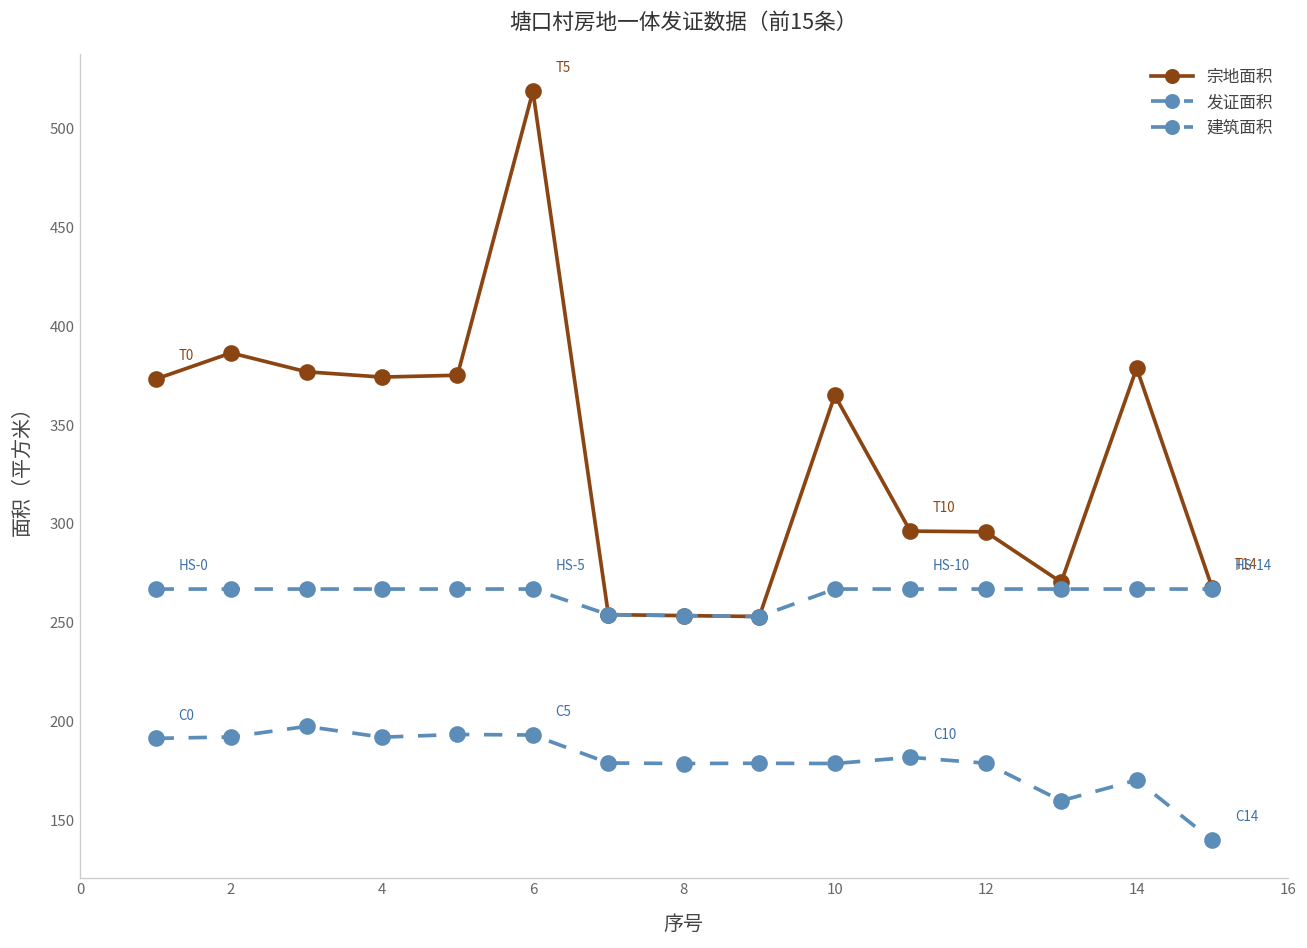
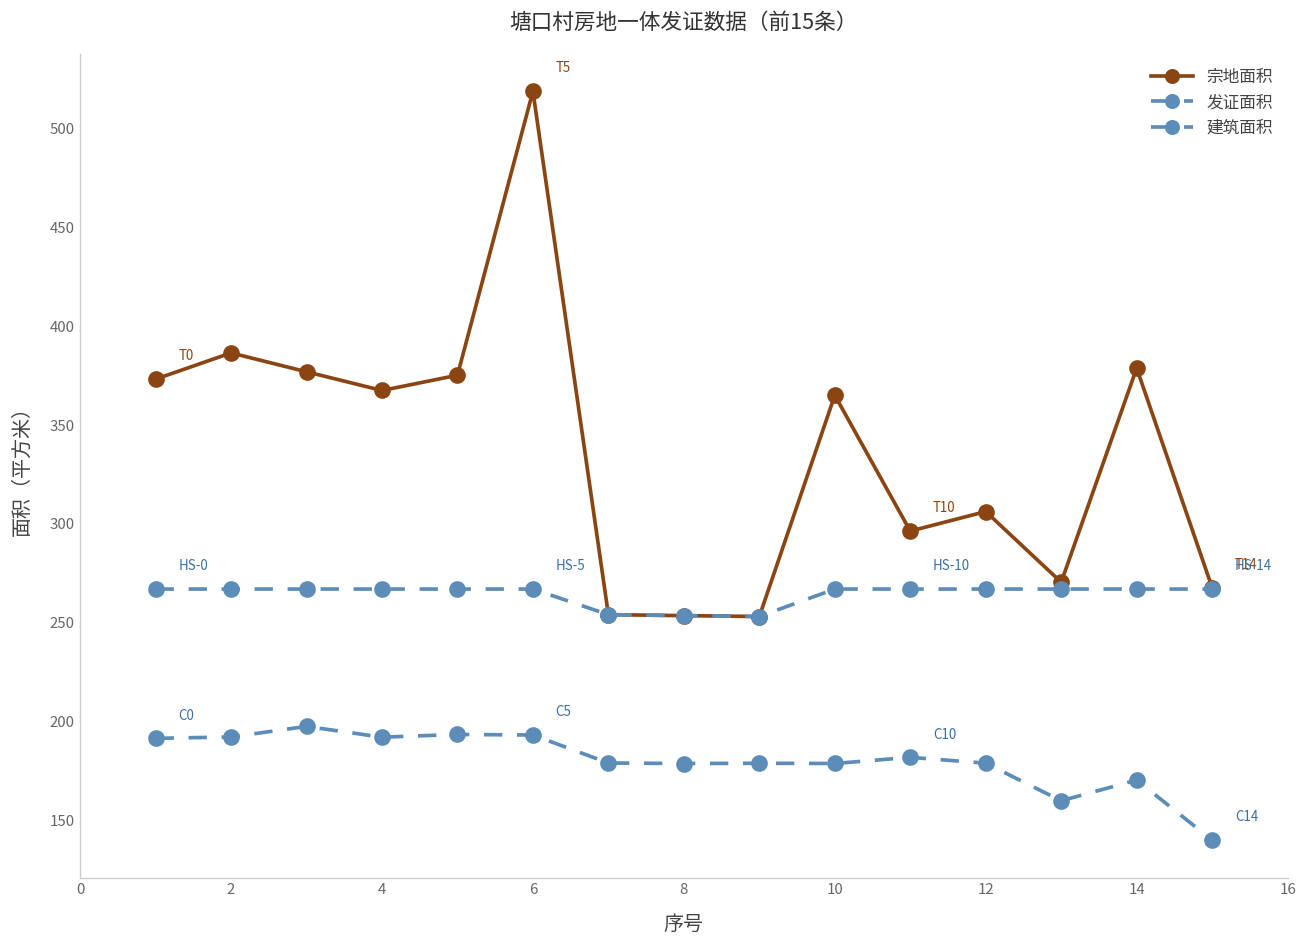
宗地面积, 4: 374 -> 368
宗地面积, 12: 296 -> 306
